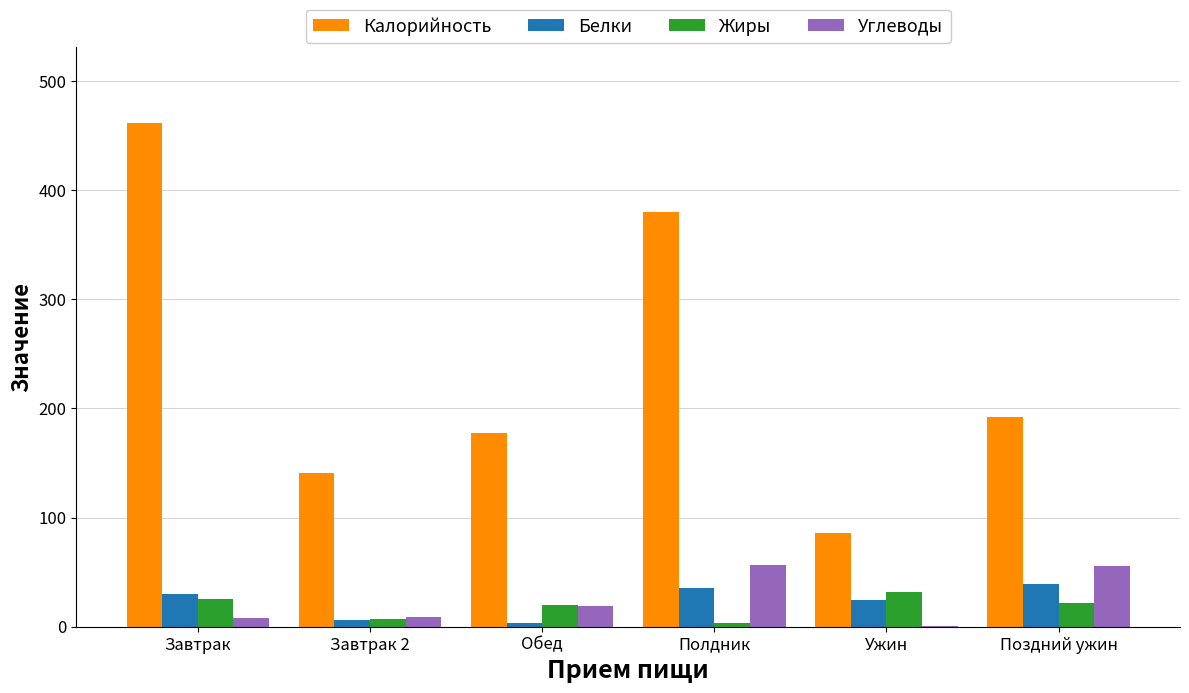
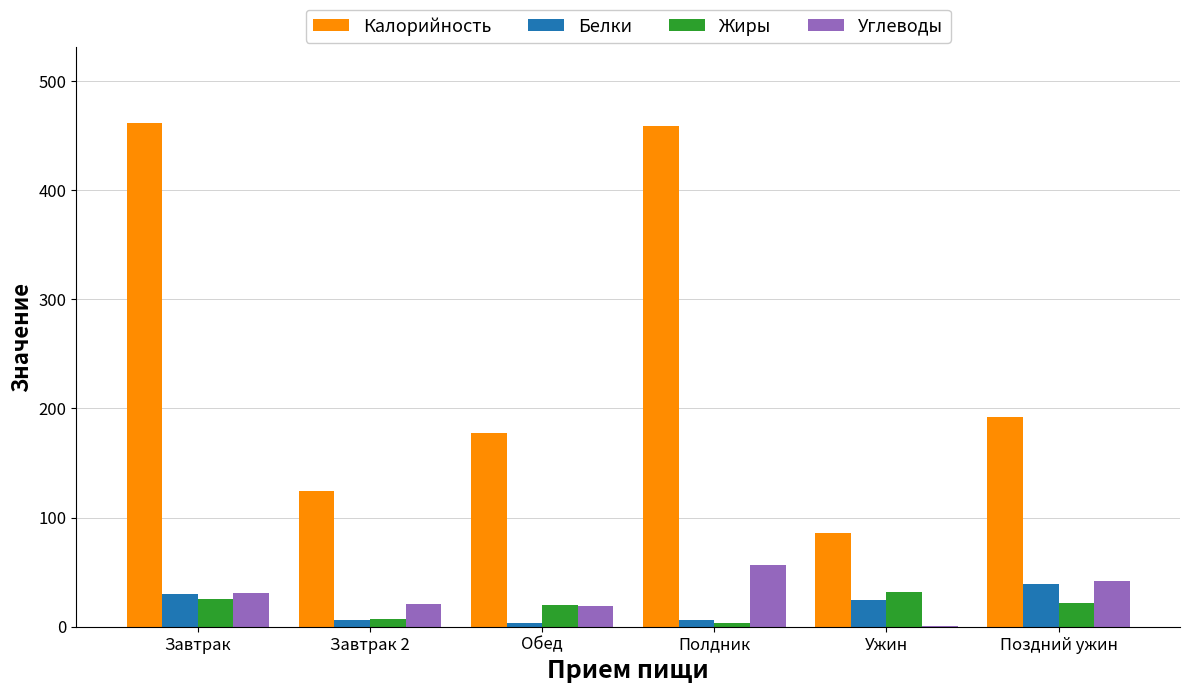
Углеводы, Завтрак: 8 -> 31
Калорийность, Завтрак 2: 141 -> 124
Углеводы, Завтрак 2: 9 -> 21
Калорийность, Полдник: 380 -> 459
Белки, Полдник: 36 -> 7
Углеводы, Поздний ужин: 56 -> 42
